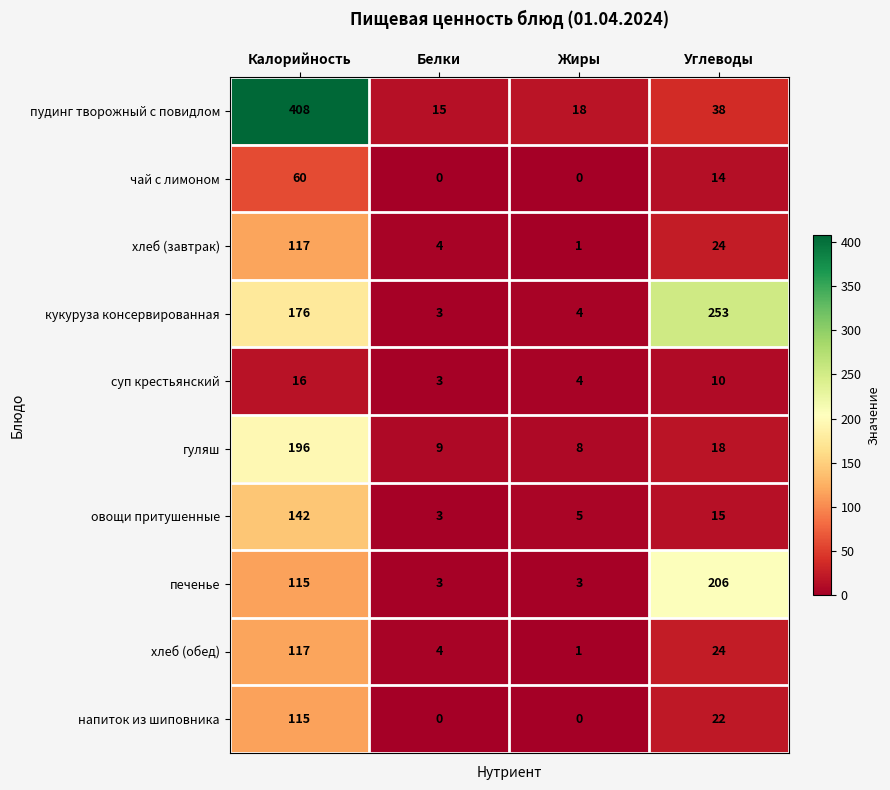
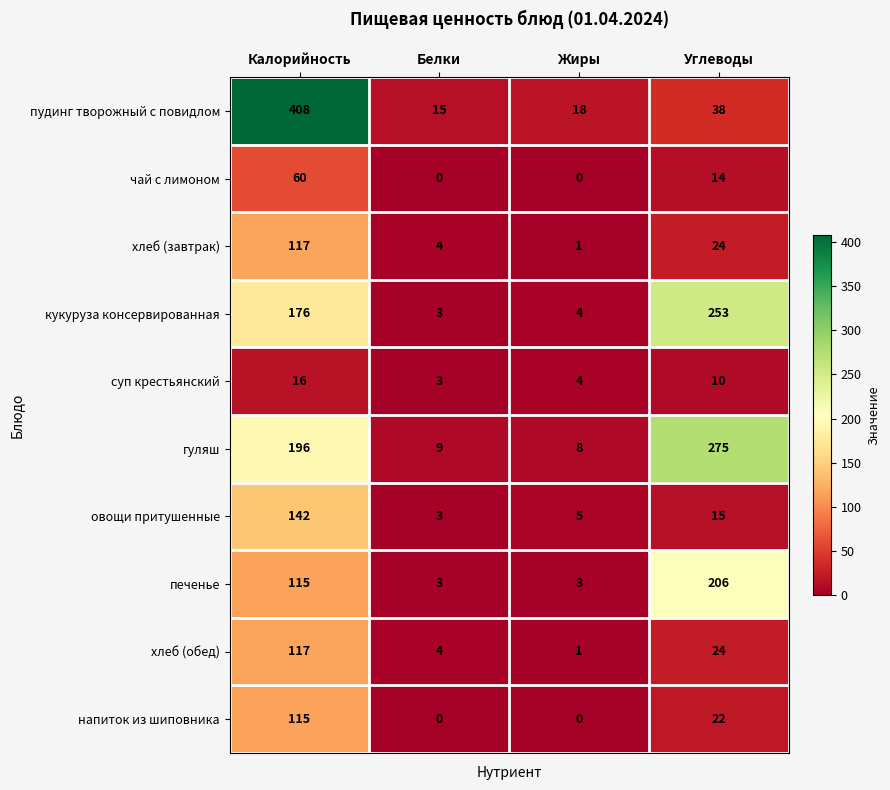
гуляш, Углеводы: 18 -> 275
